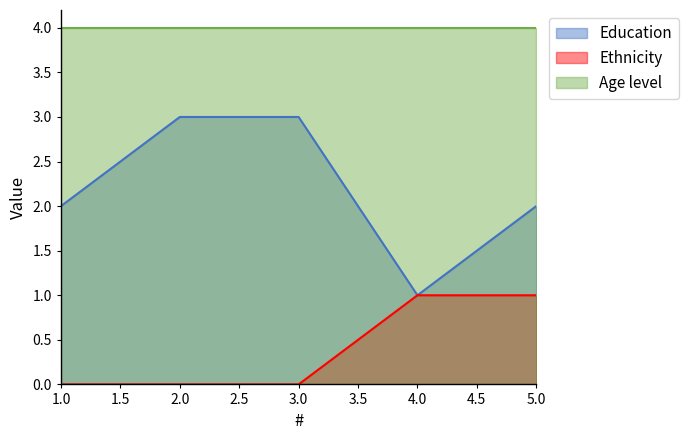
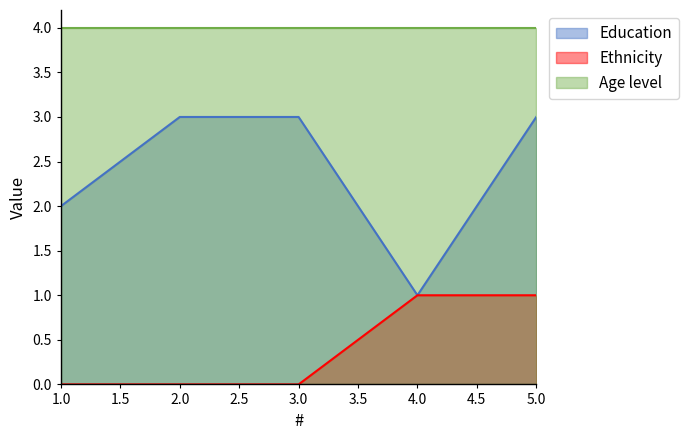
Education, 5.0: 2 -> 3
